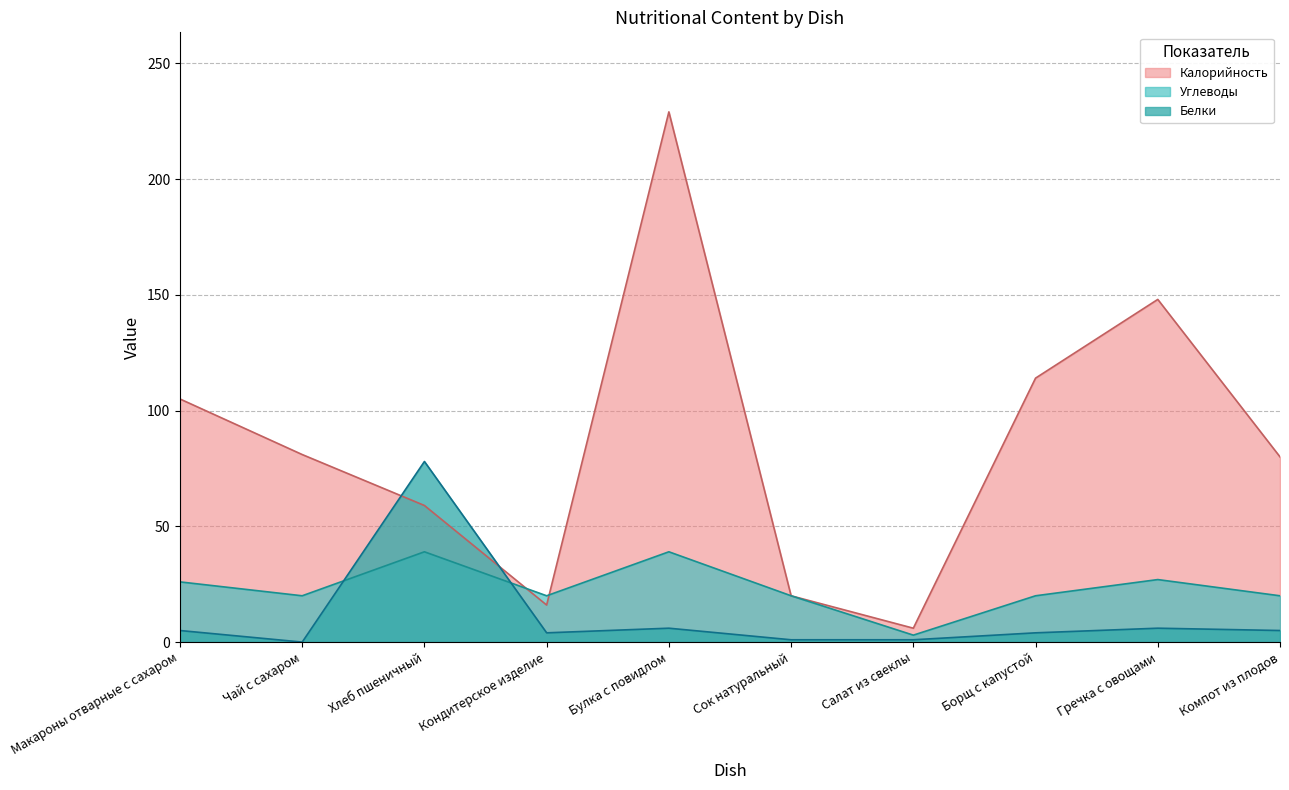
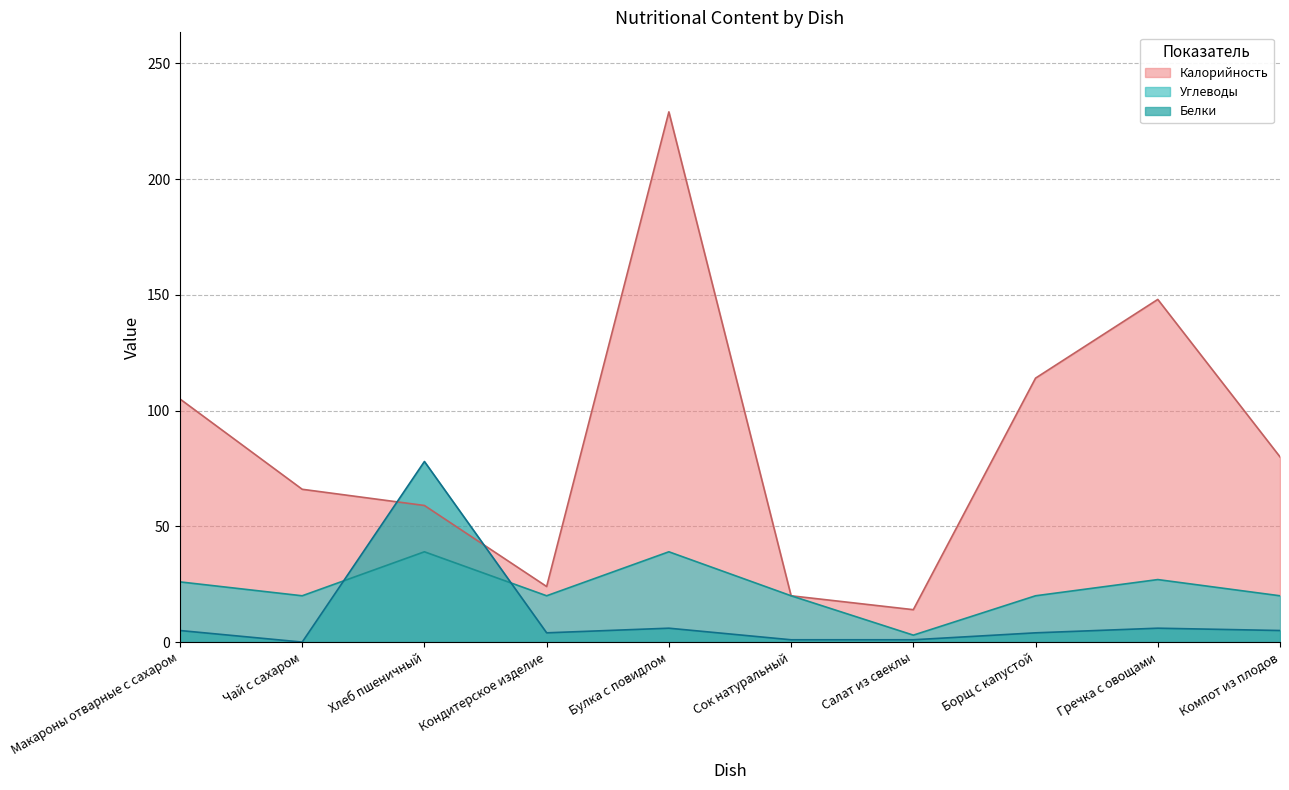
Калорийность, Чай с сахаром: 81 -> 66
Калорийность, Кондитерское изделие: 16 -> 24
Калорийность, Салат из свеклы: 6 -> 14
